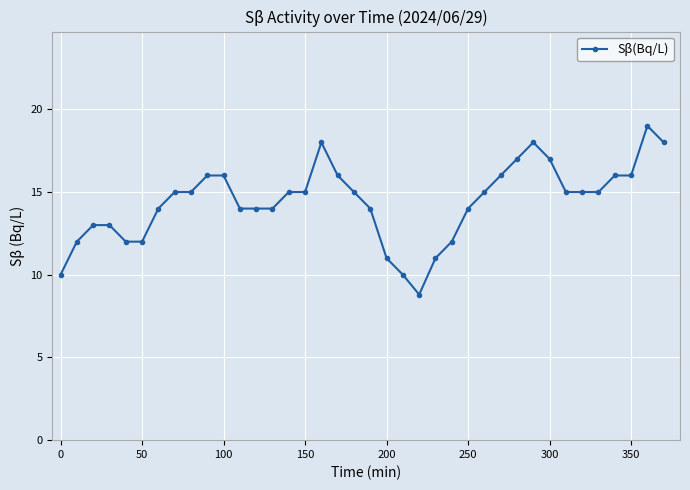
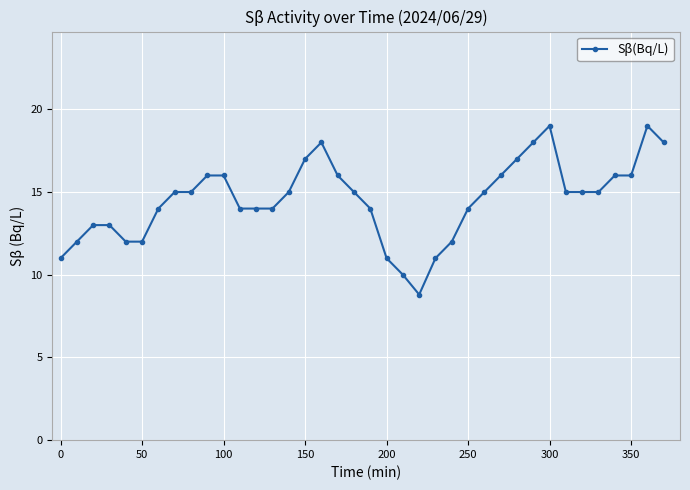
0: 10 -> 11
150: 15 -> 17
300: 17 -> 19
